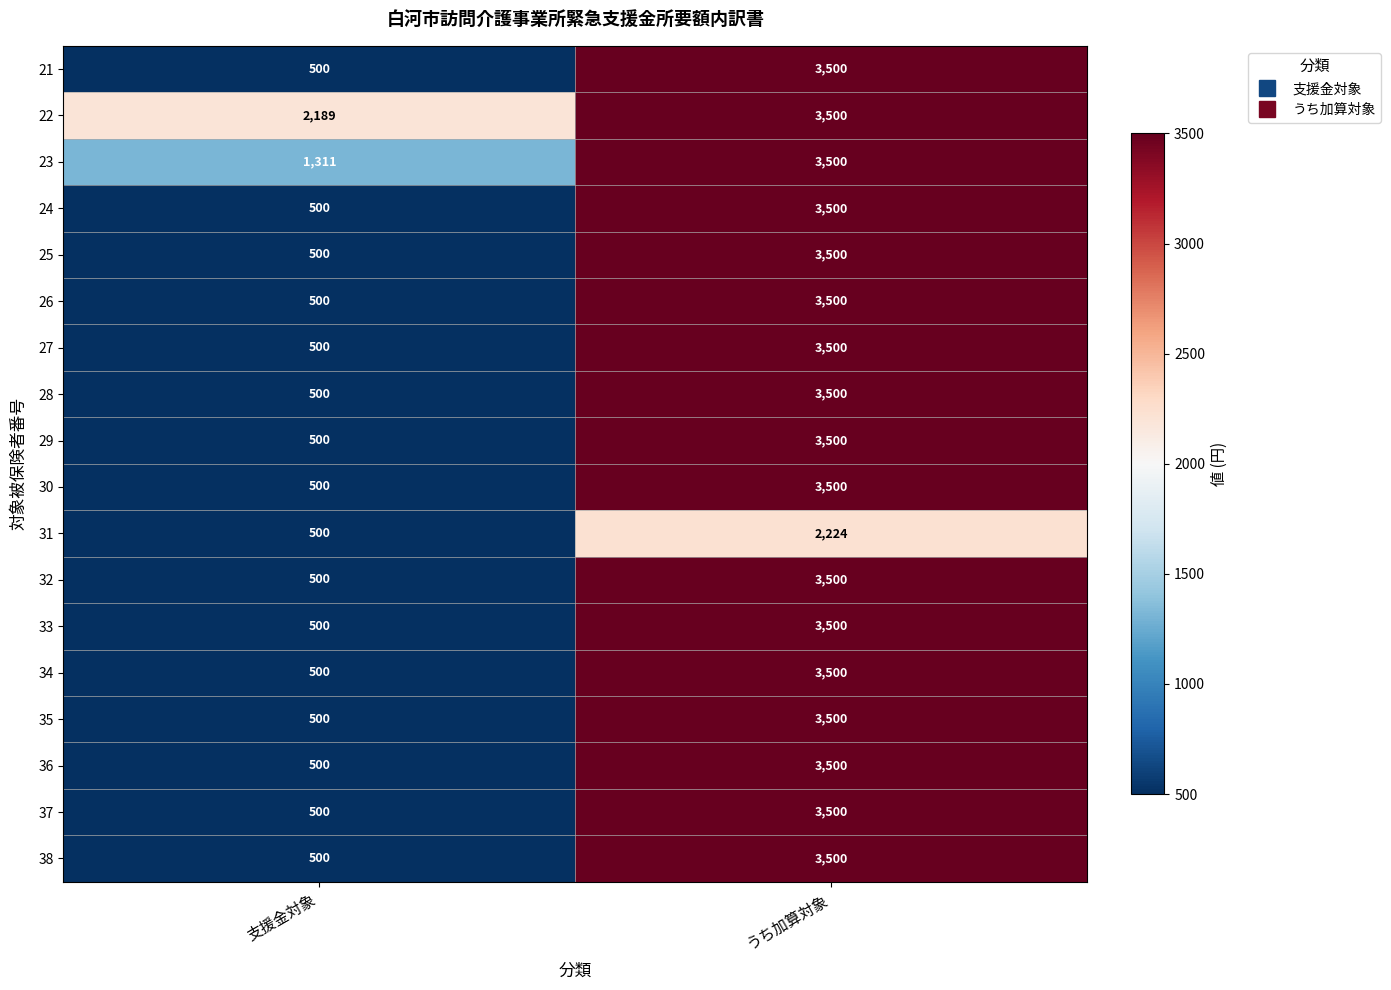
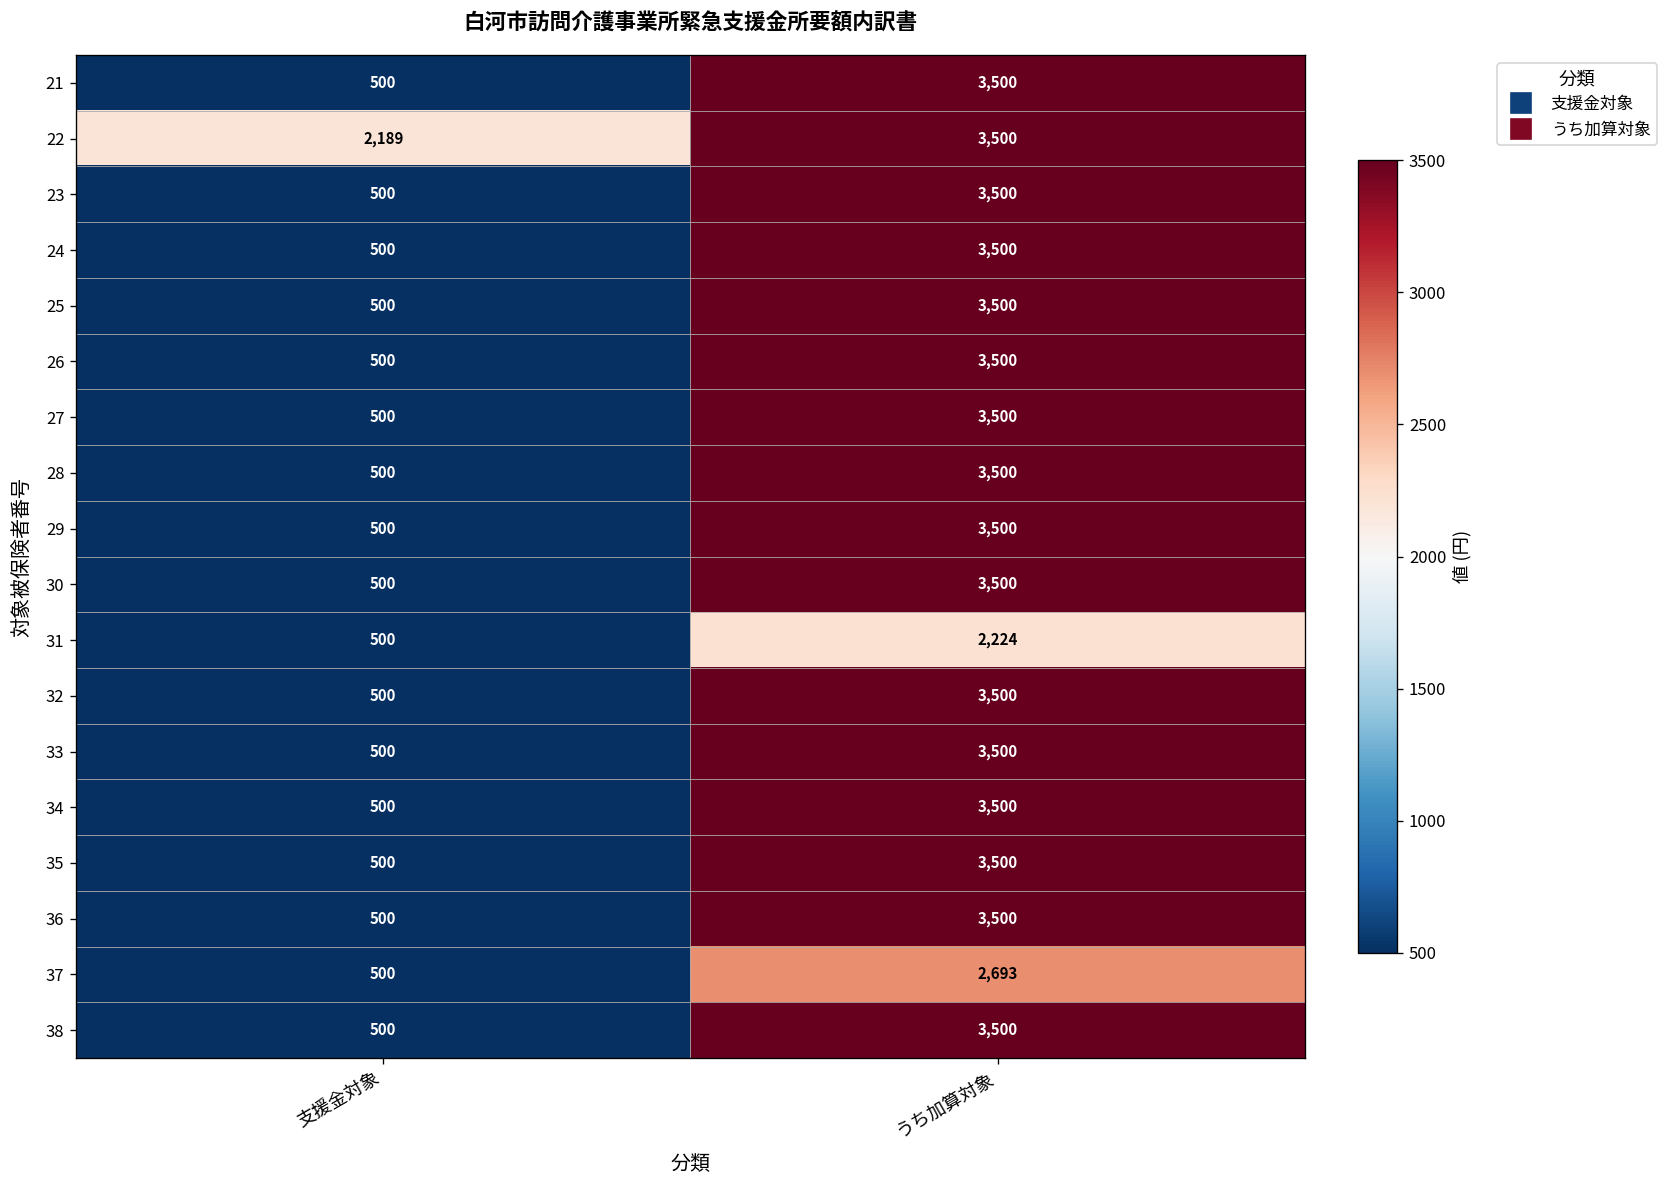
23, 支援金対象: 1,311 -> 500
37, うち加算対象: 3,500 -> 2,693
